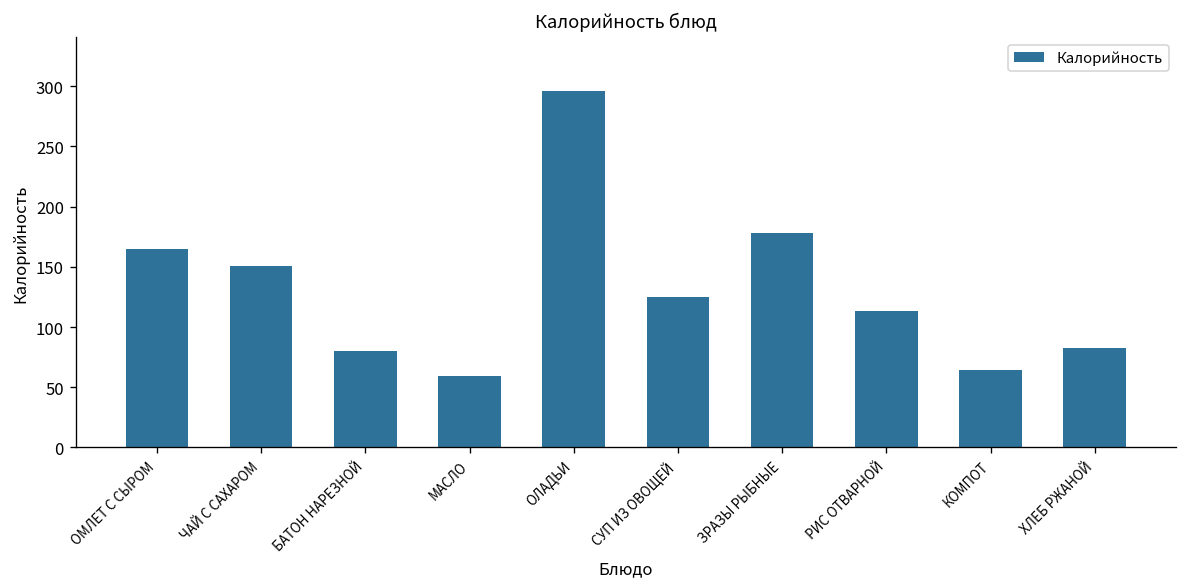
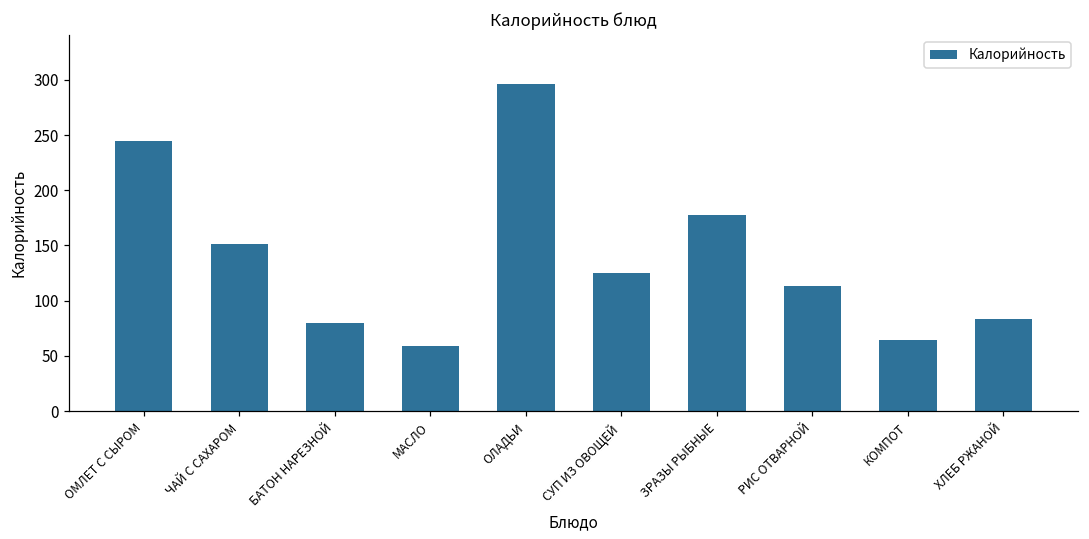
ОМЛЕТ С СЫРОМ: 165 -> 245
